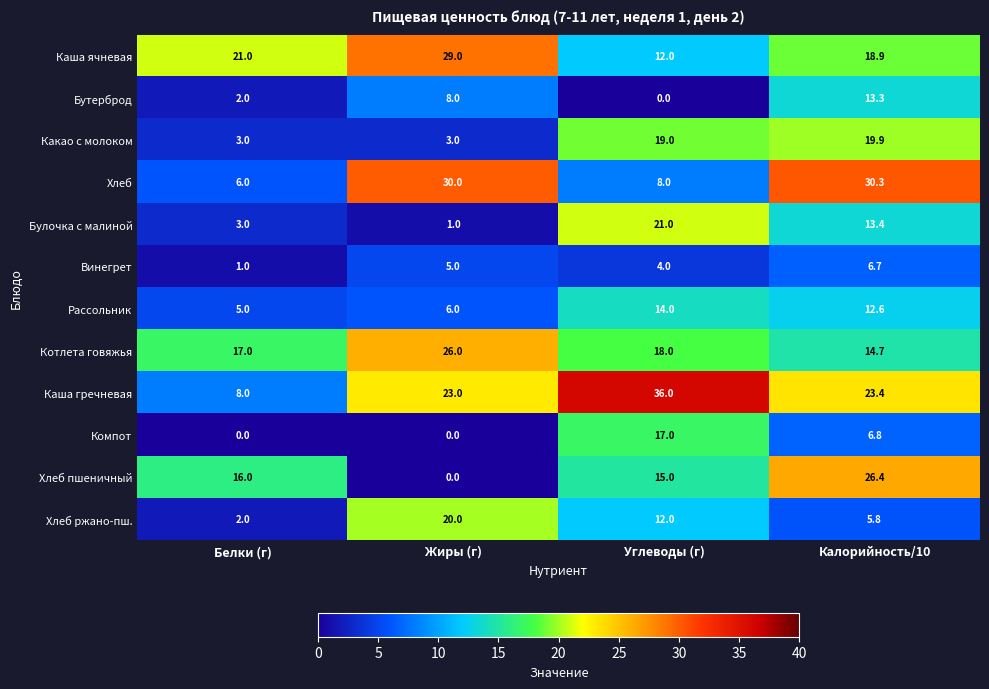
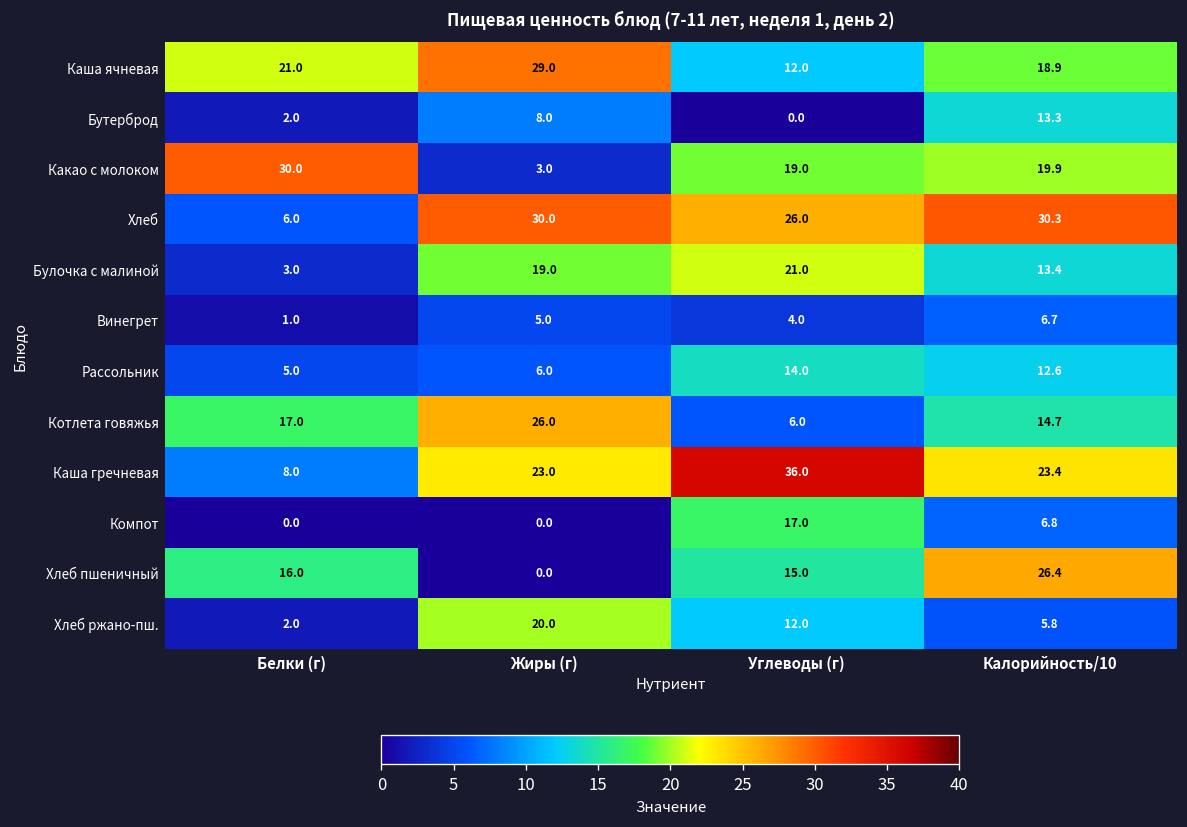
Какао с молоком, Белки (г): 3.0 -> 30.0
Хлеб, Углеводы (г): 8.0 -> 26.0
Булочка с малиной, Жиры (г): 1.0 -> 19.0
Котлета говяжья, Углеводы (г): 18.0 -> 6.0
